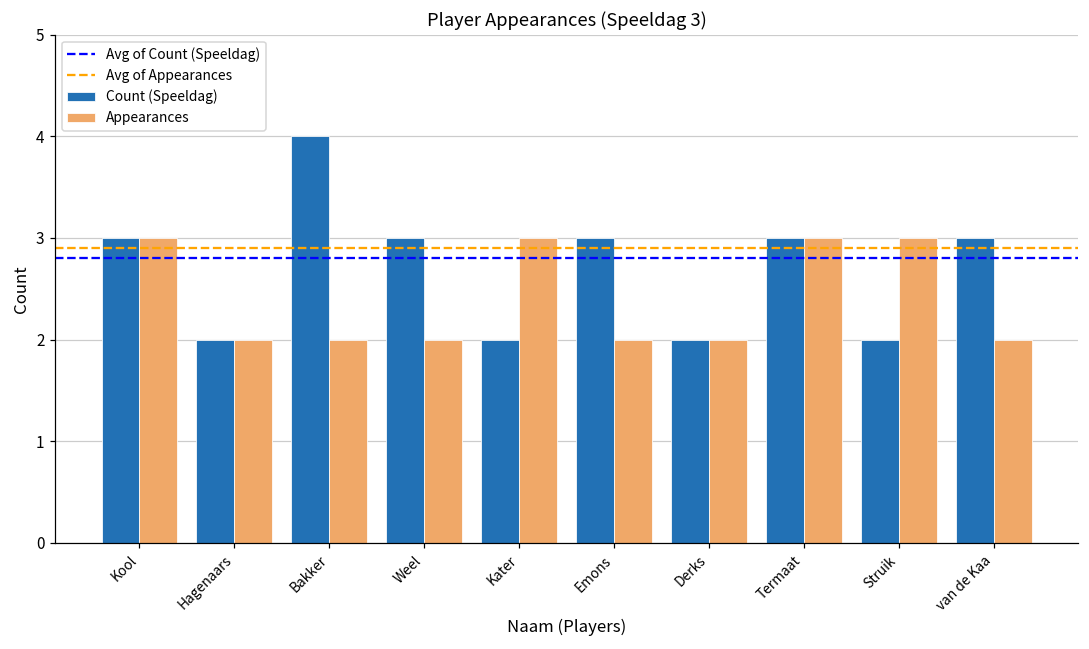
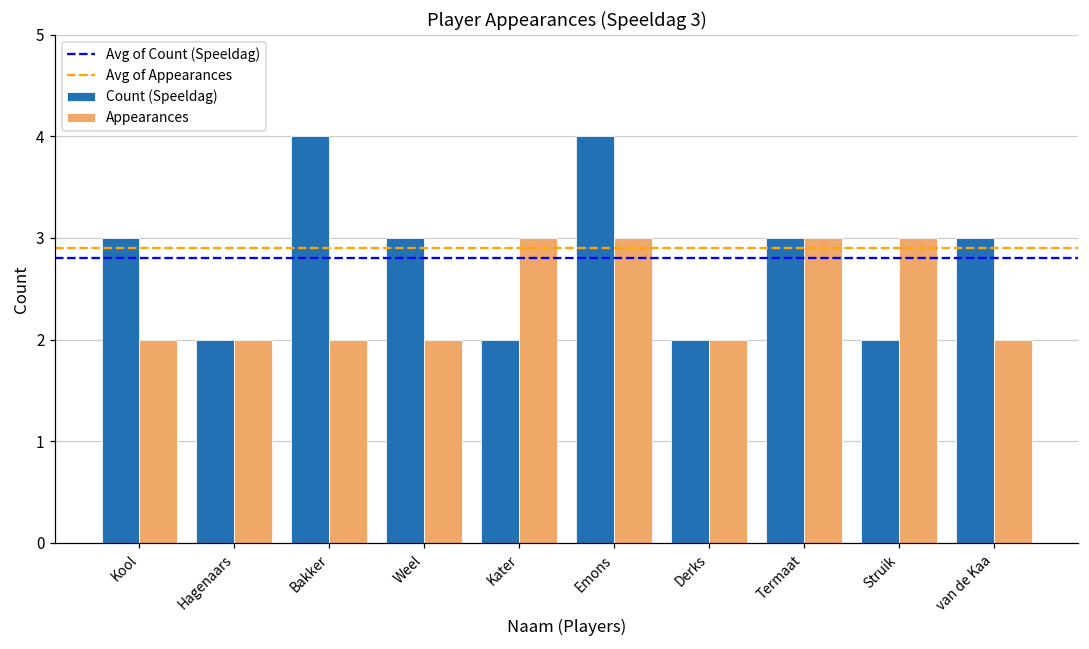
Appearances, Kool: 3 -> 2
Count (Speeldag), Emons: 3 -> 4
Appearances, Emons: 2 -> 3
